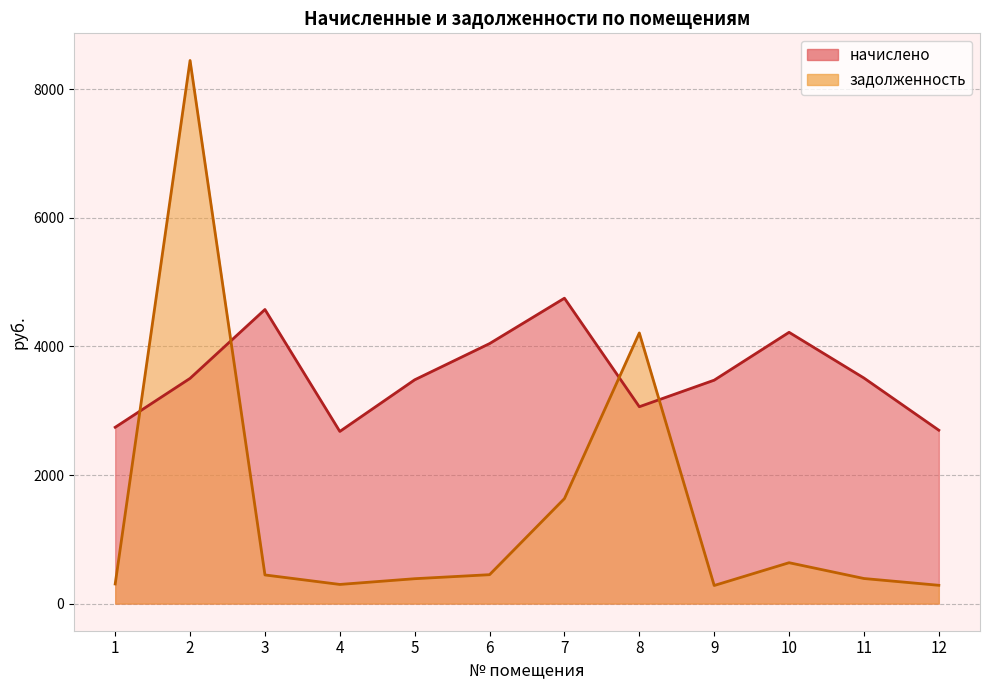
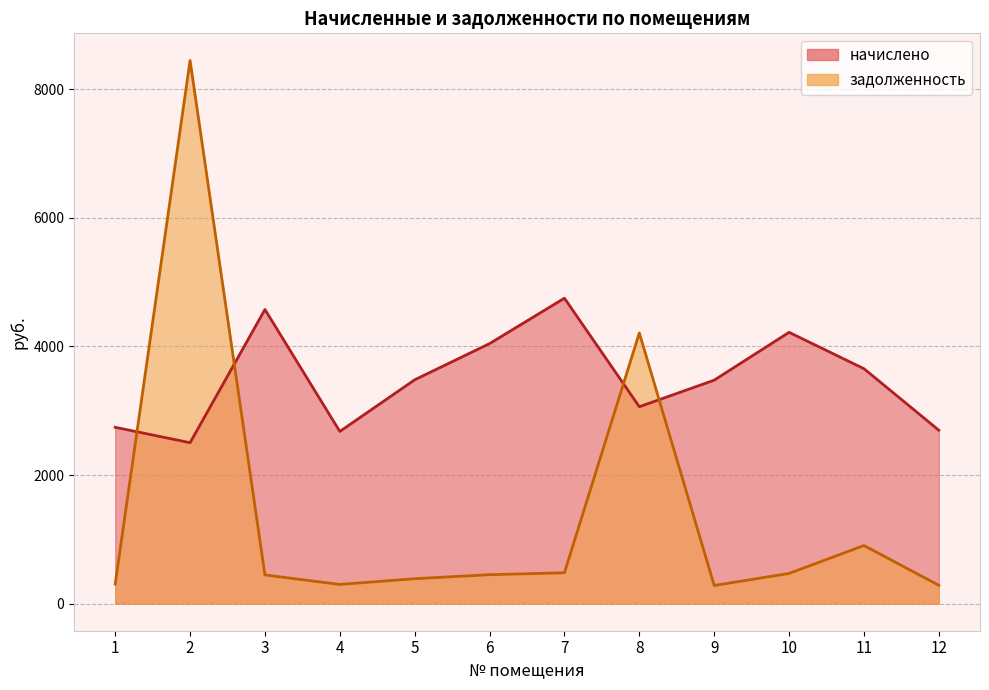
начислено, 2: 3500 -> 2500
задолженность, 7: 1600 -> 500
задолженность, 10: 600 -> 500
начислено, 11: 3500 -> 3700
задолженность, 11: 400 -> 900
